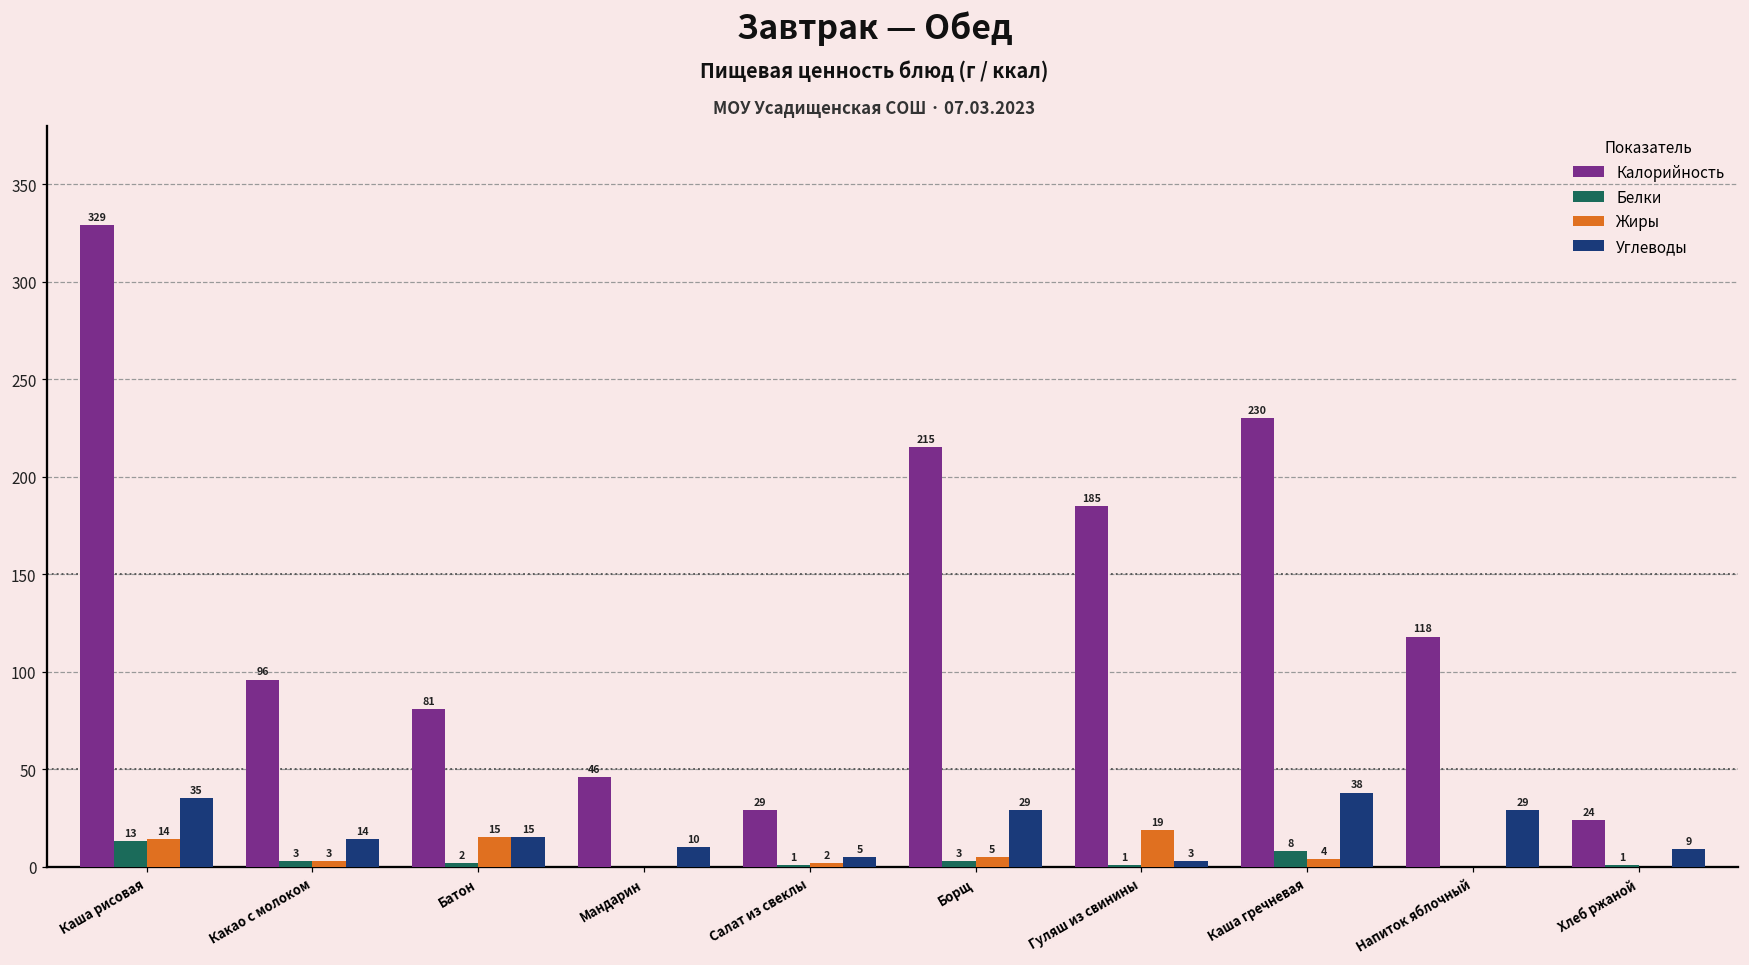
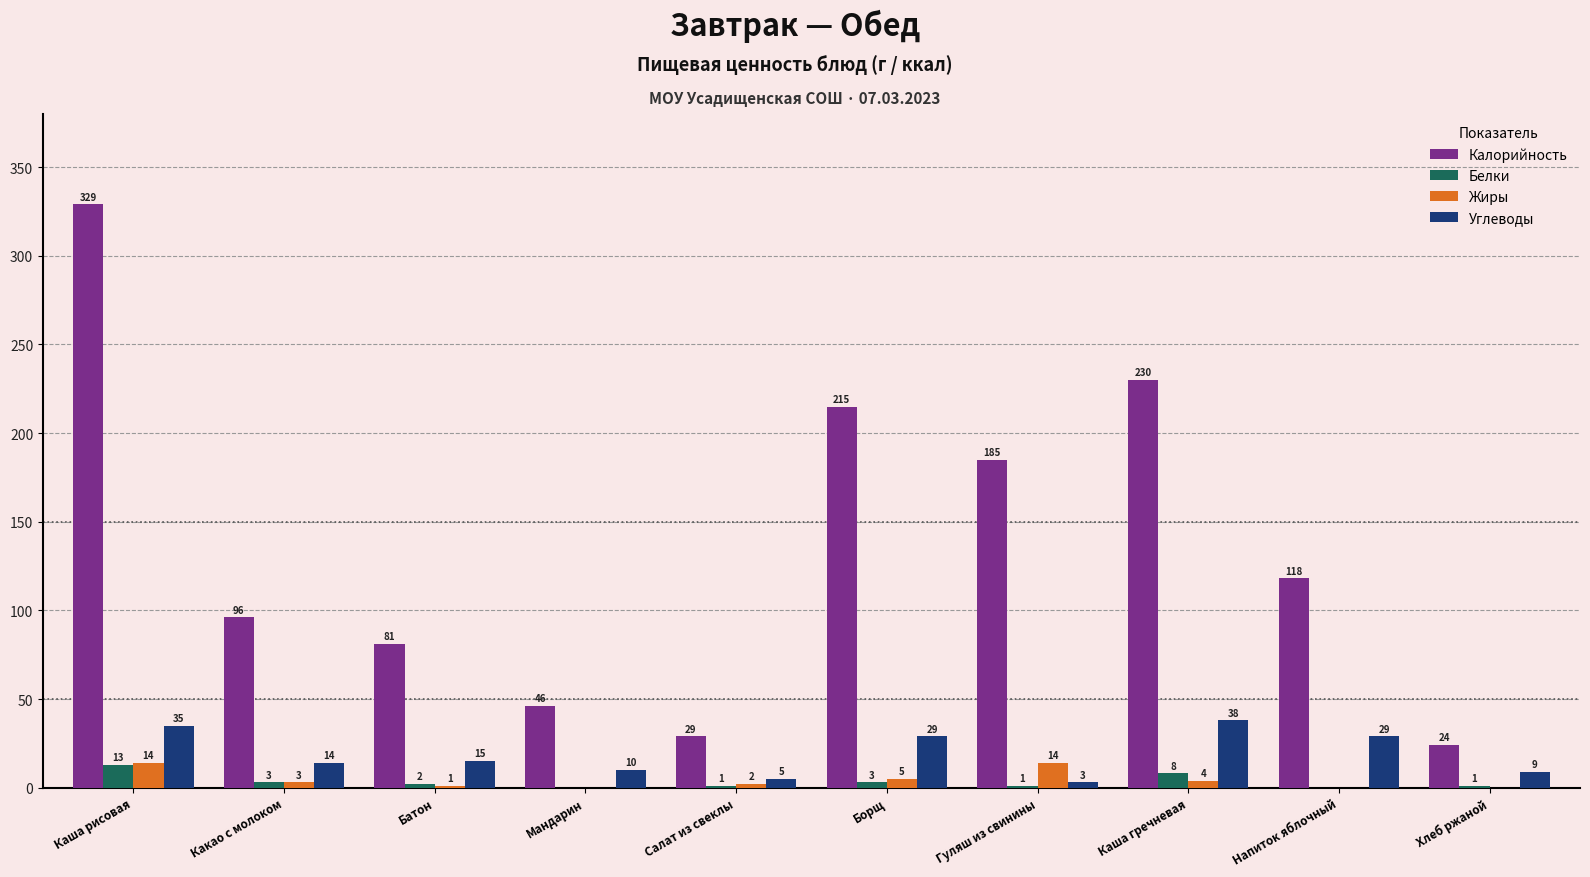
Жиры, Батон: 15 -> 1
Жиры, Гуляш из свинины: 19 -> 14
